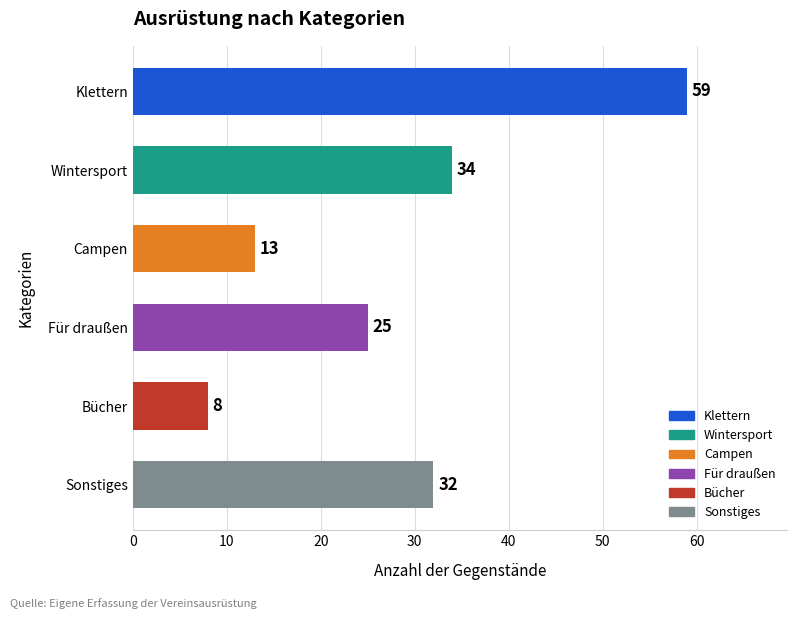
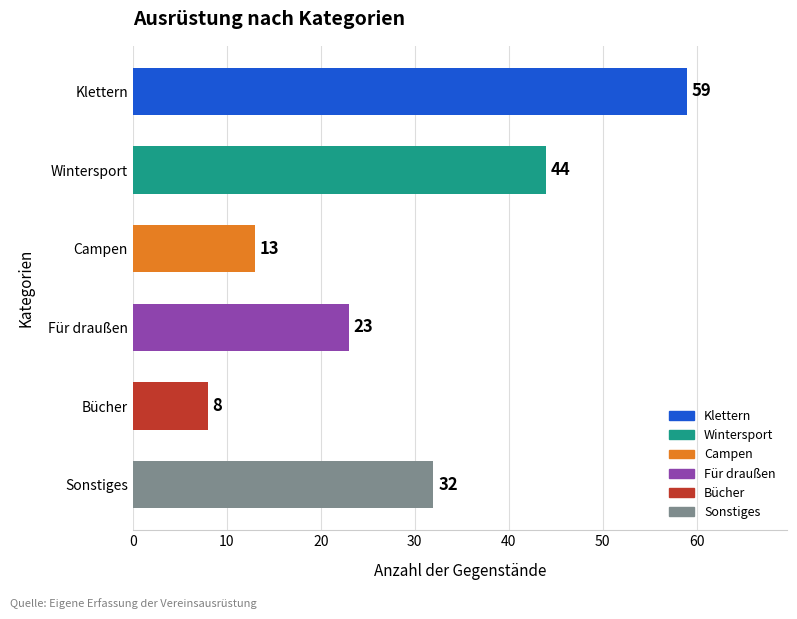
Wintersport: 34 -> 44
Für draußen: 25 -> 23
